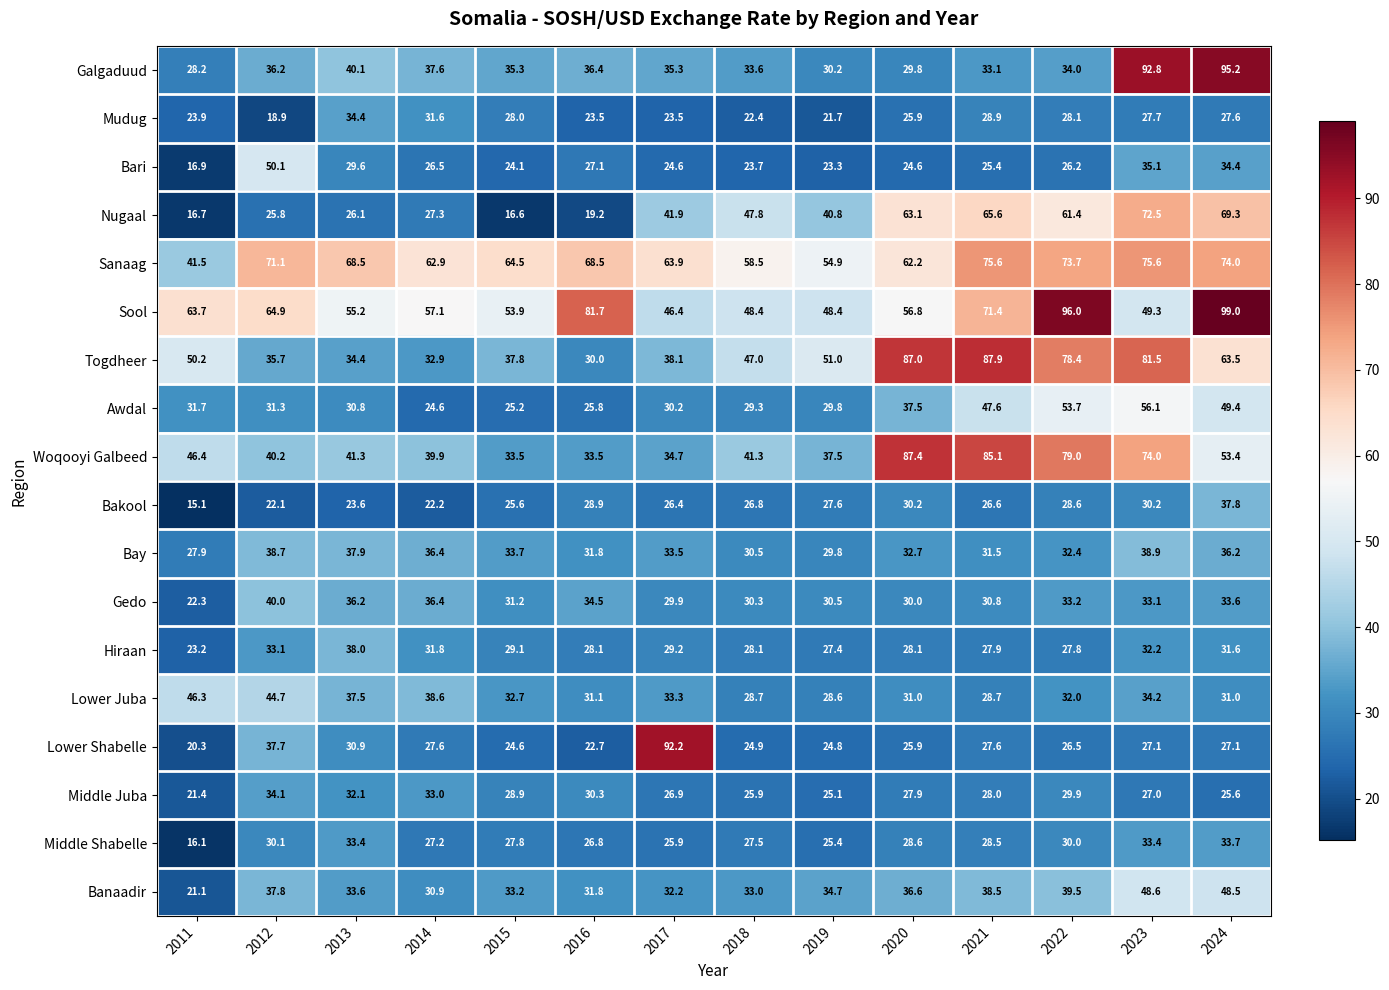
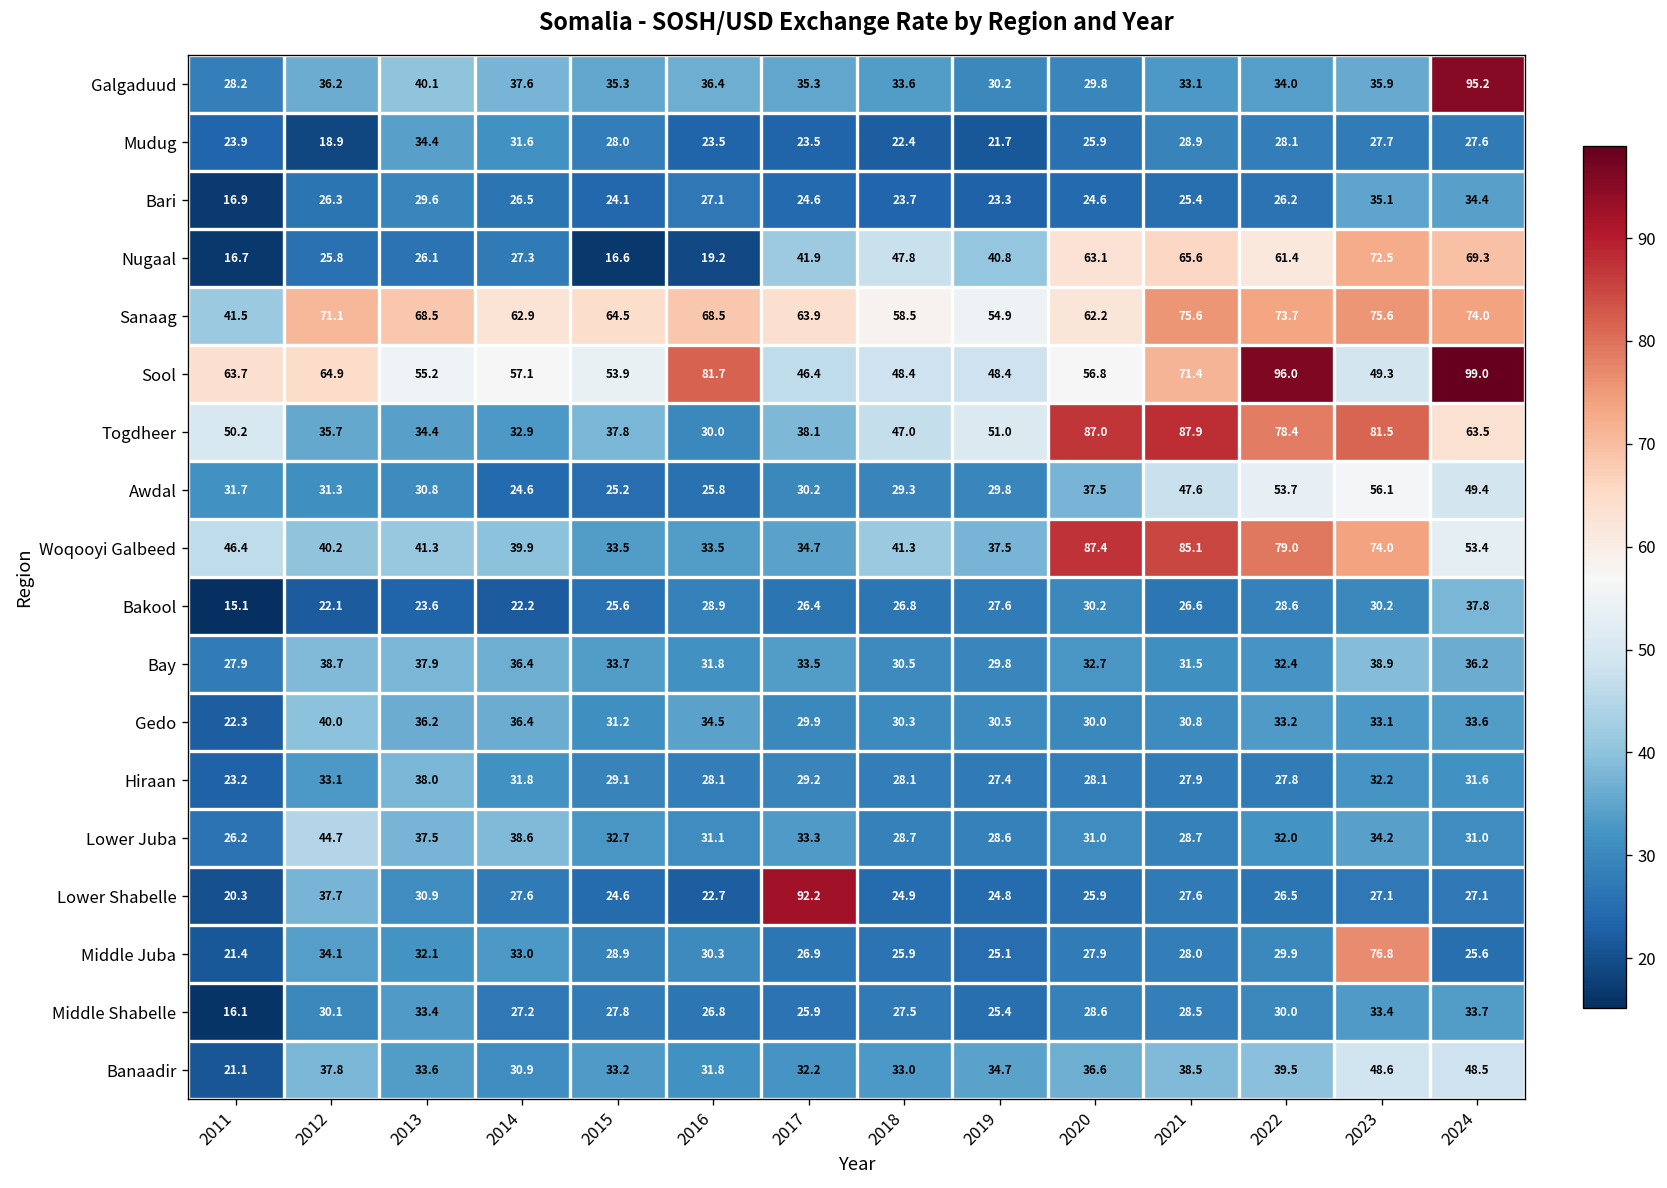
Galgaduud, 2023: 92.8 -> 35.9
Bari, 2012: 50.1 -> 26.3
Lower Juba, 2011: 46.3 -> 26.2
Middle Juba, 2023: 27.0 -> 76.8
